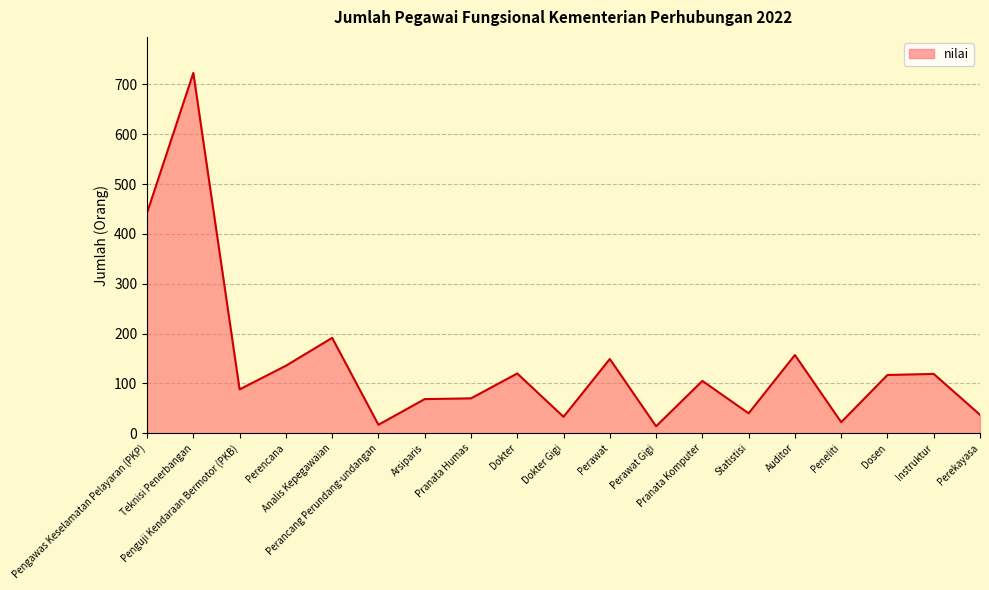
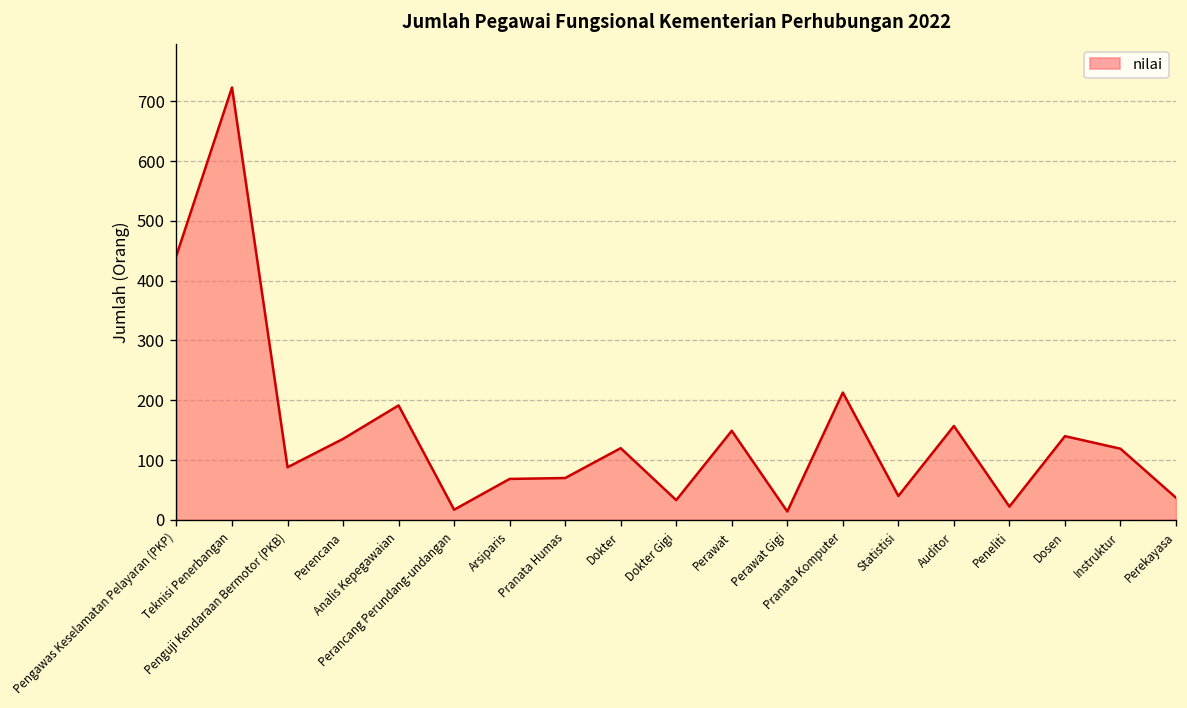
Pranata Komputer: 110 -> 210
Dosen: 120 -> 140
